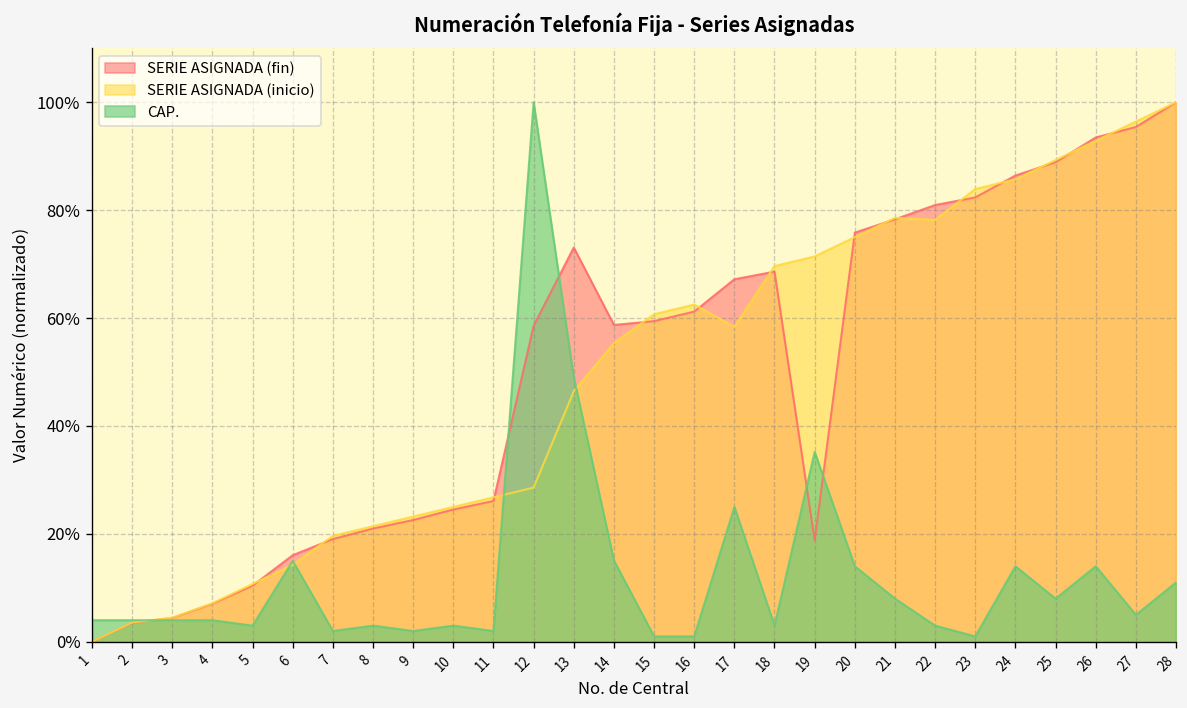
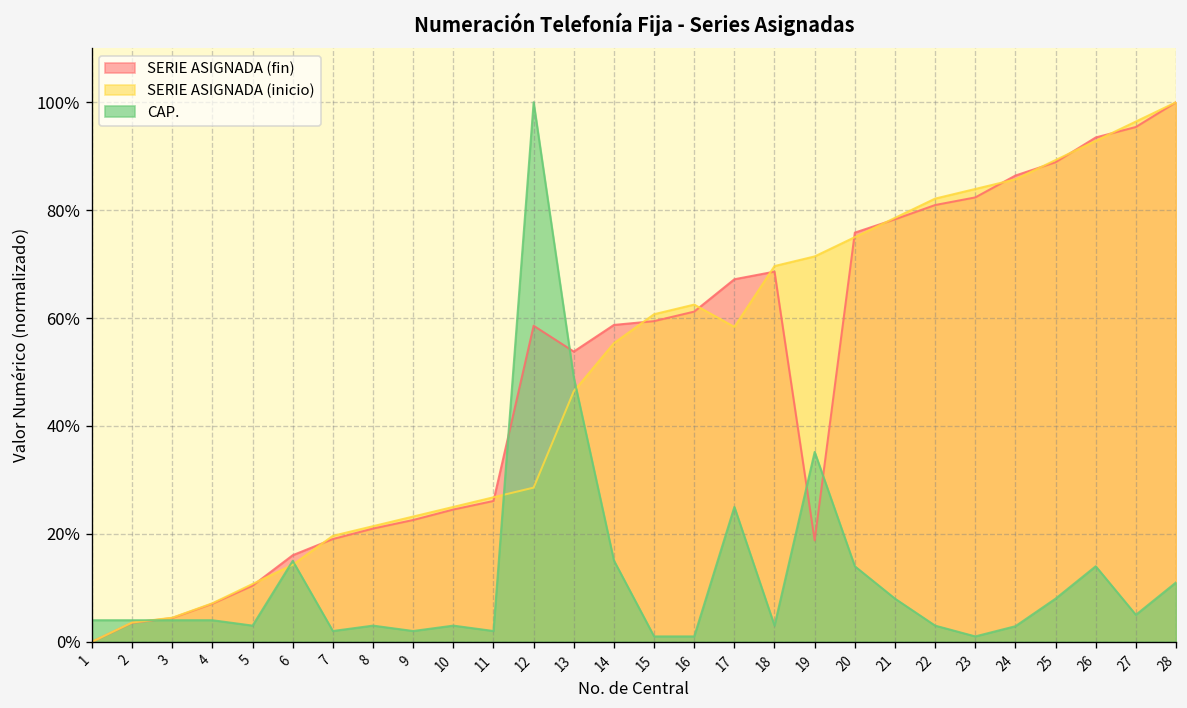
SERIE ASIGNADA (fin), 13: 73% -> 54%
SERIE ASIGNADA (inicio), 22: 78% -> 82%
CAP., 24: 14% -> 3%
